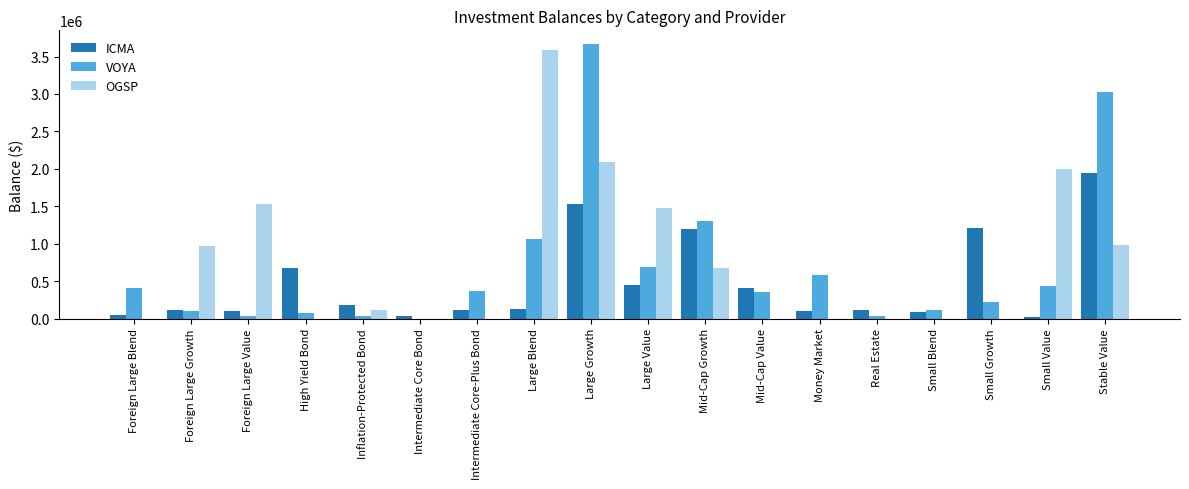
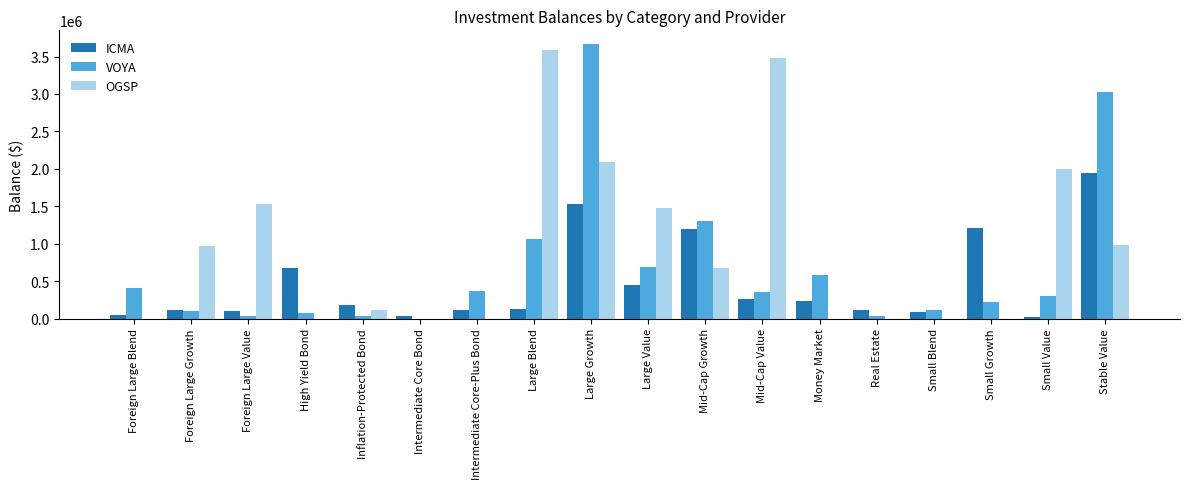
ICMA, Mid-Cap Value: 400000 -> 300000
OGSP, Mid-Cap Value: 0 -> 3500000
ICMA, Money Market: 100000 -> 200000
VOYA, Small Value: 400000 -> 300000
